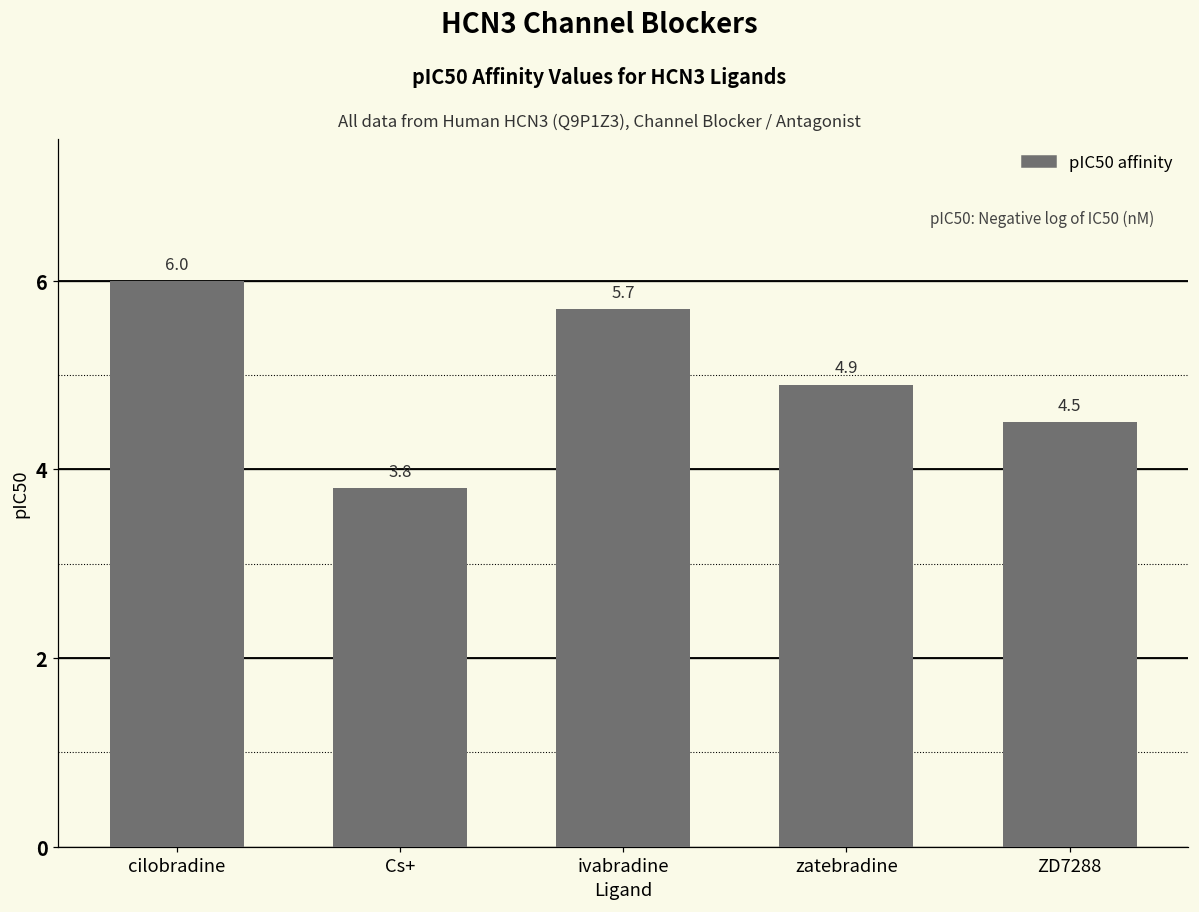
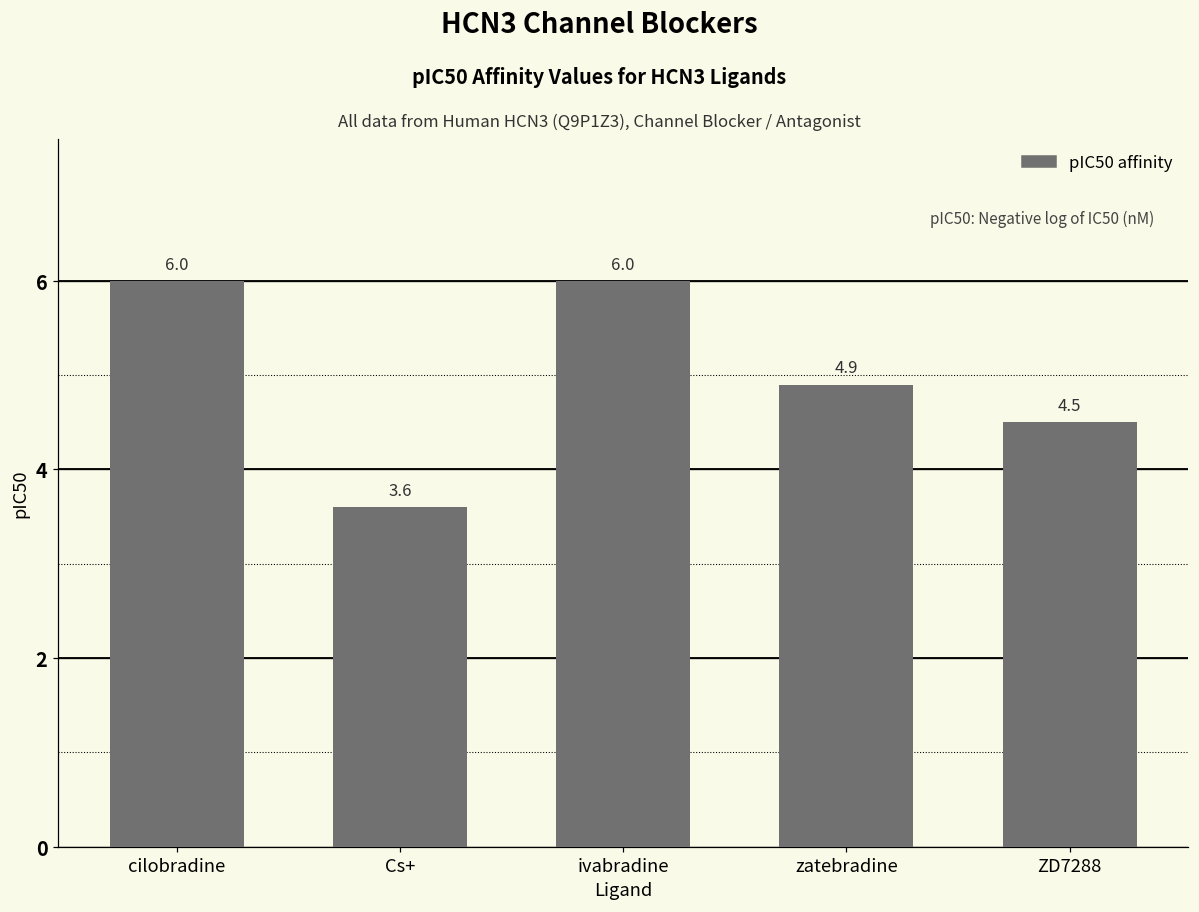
Cs+: 3.8 -> 3.6
ivabradine: 5.7 -> 6.0
